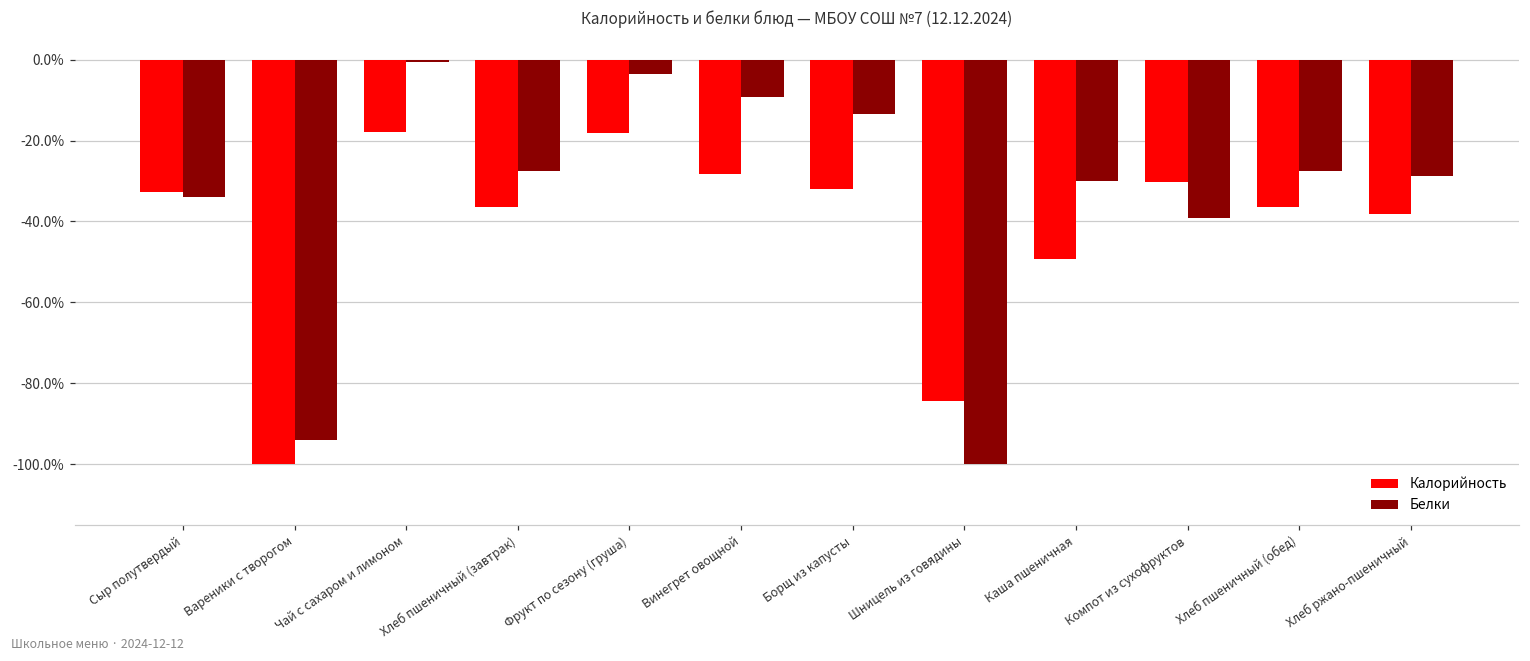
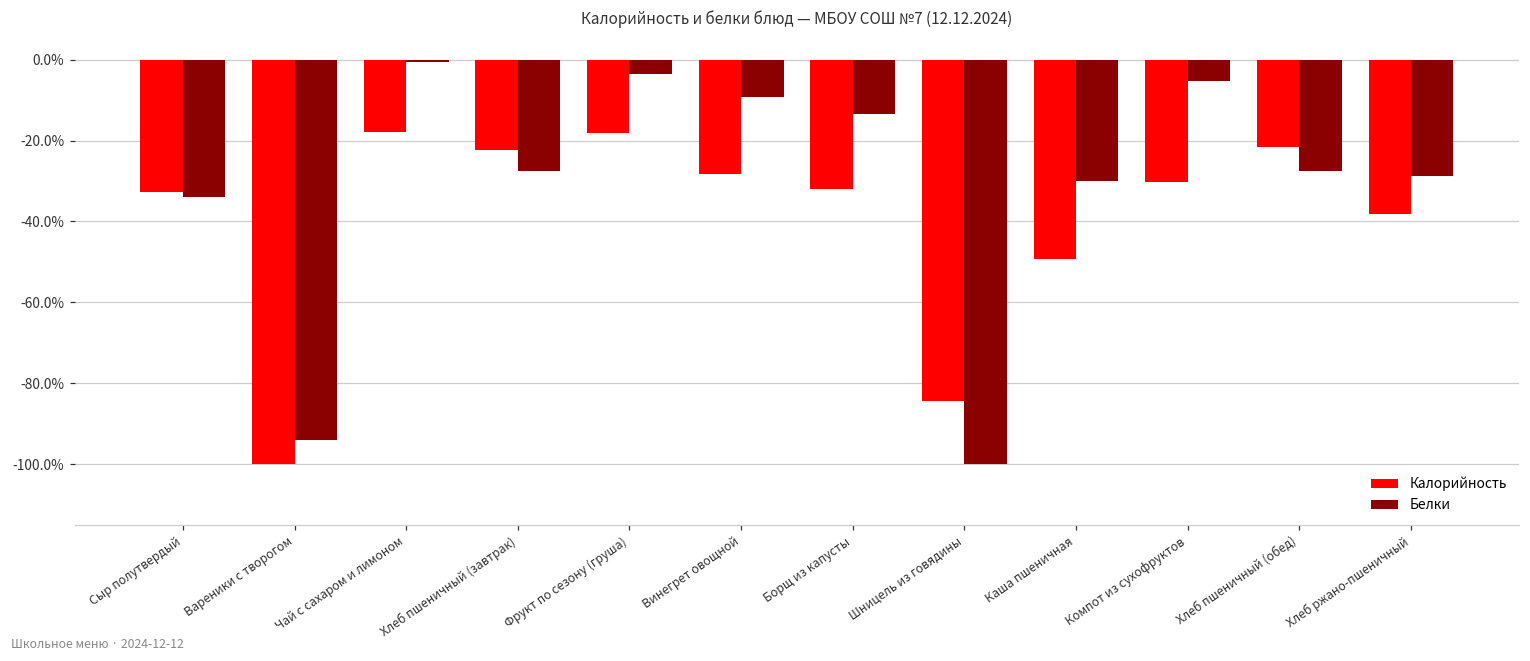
Калорийность, Хлеб пшеничный (завтрак): -36% -> -22%
Белки, Компот из сухофруктов: -39% -> -5%
Калорийность, Хлеб пшеничный (обед): -36% -> -21%
